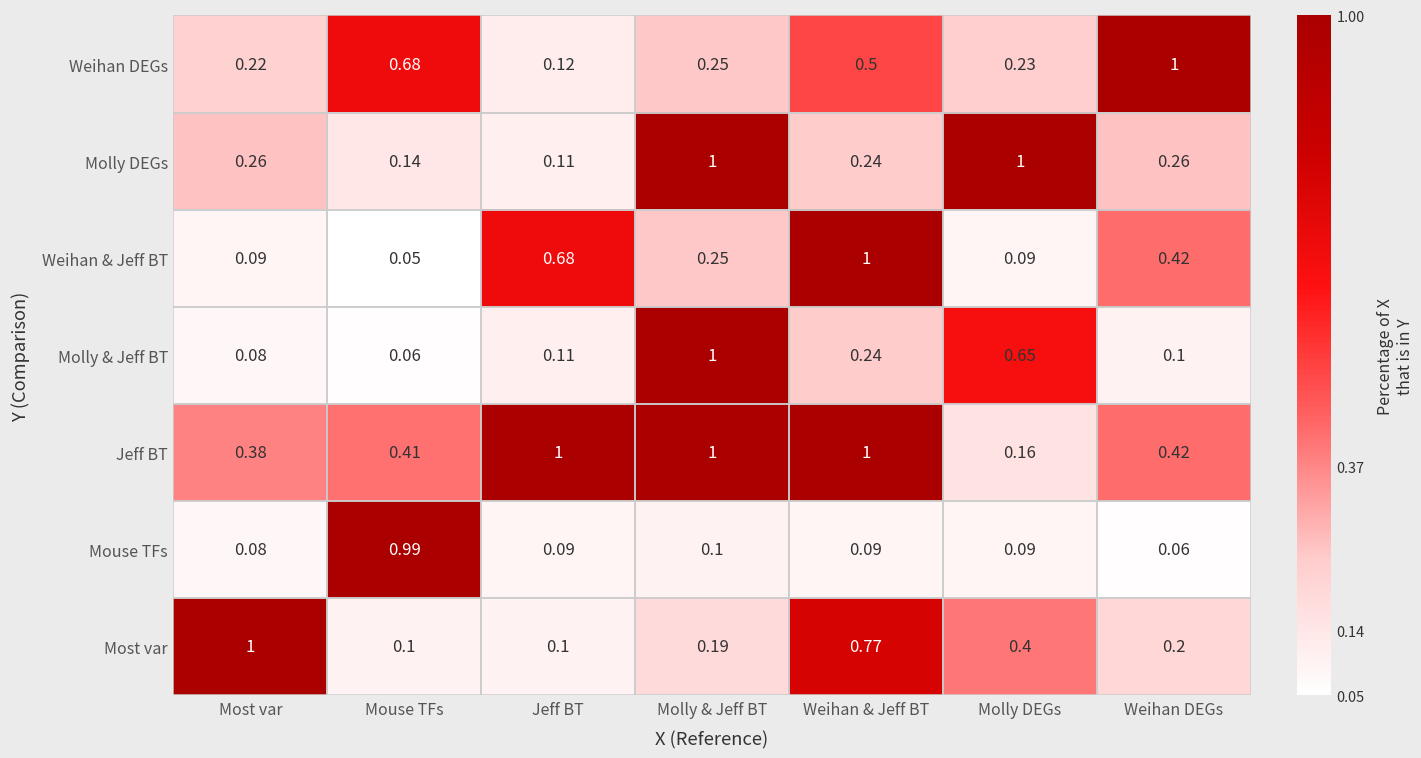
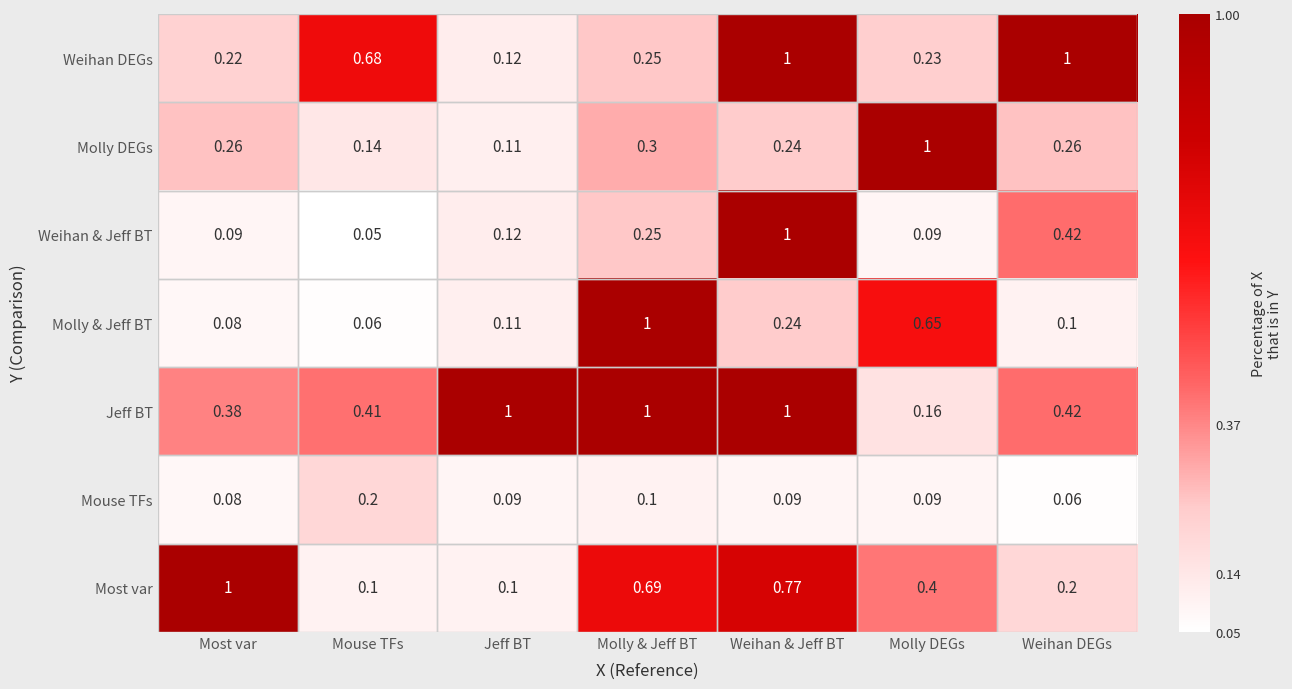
Weihan DEGs, Weihan & Jeff BT: 0.5 -> 1
Molly DEGs, Molly & Jeff BT: 1 -> 0.3
Weihan & Jeff BT, Jeff BT: 0.68 -> 0.12
Mouse TFs, Mouse TFs: 0.99 -> 0.2
Most var, Molly & Jeff BT: 0.19 -> 0.69
